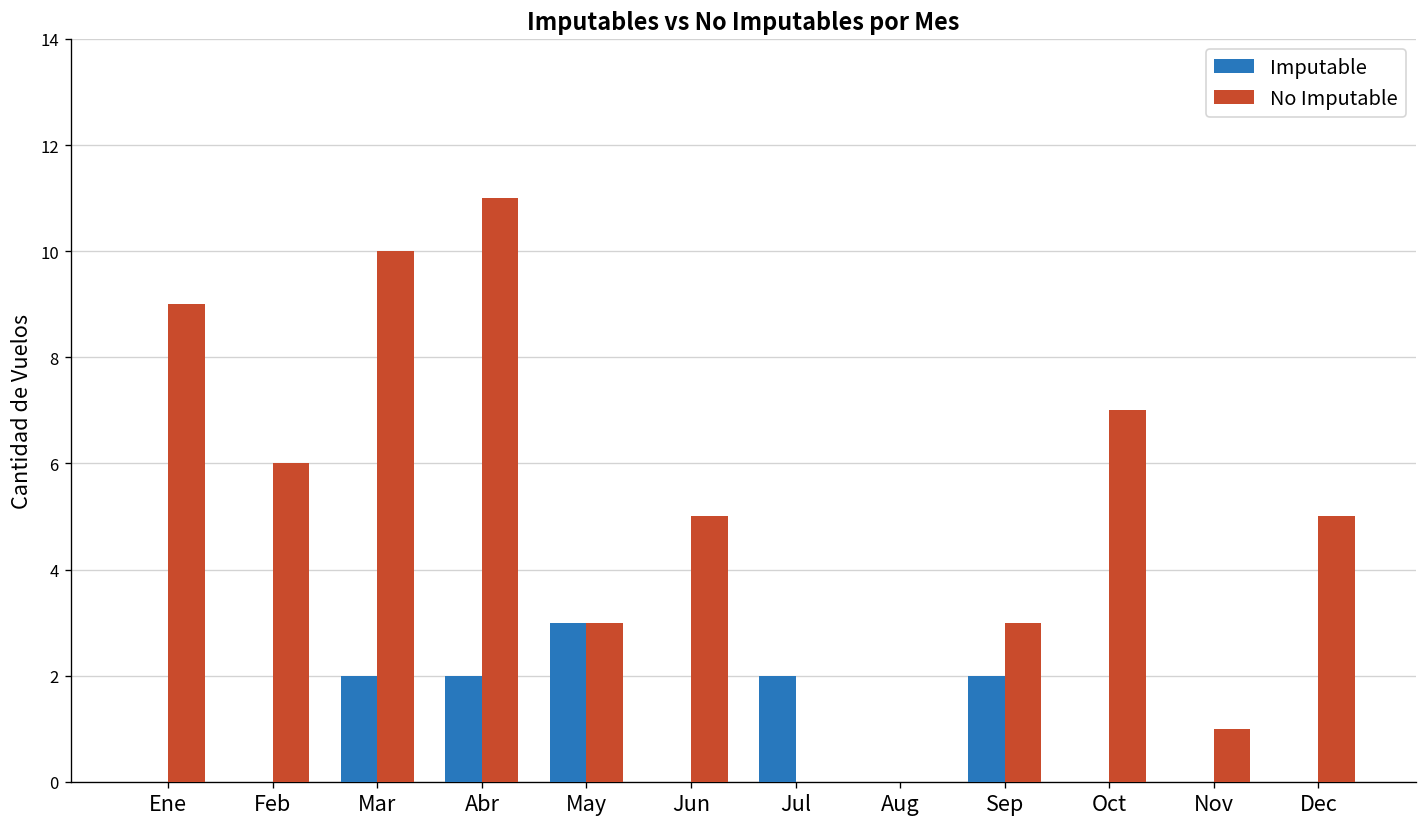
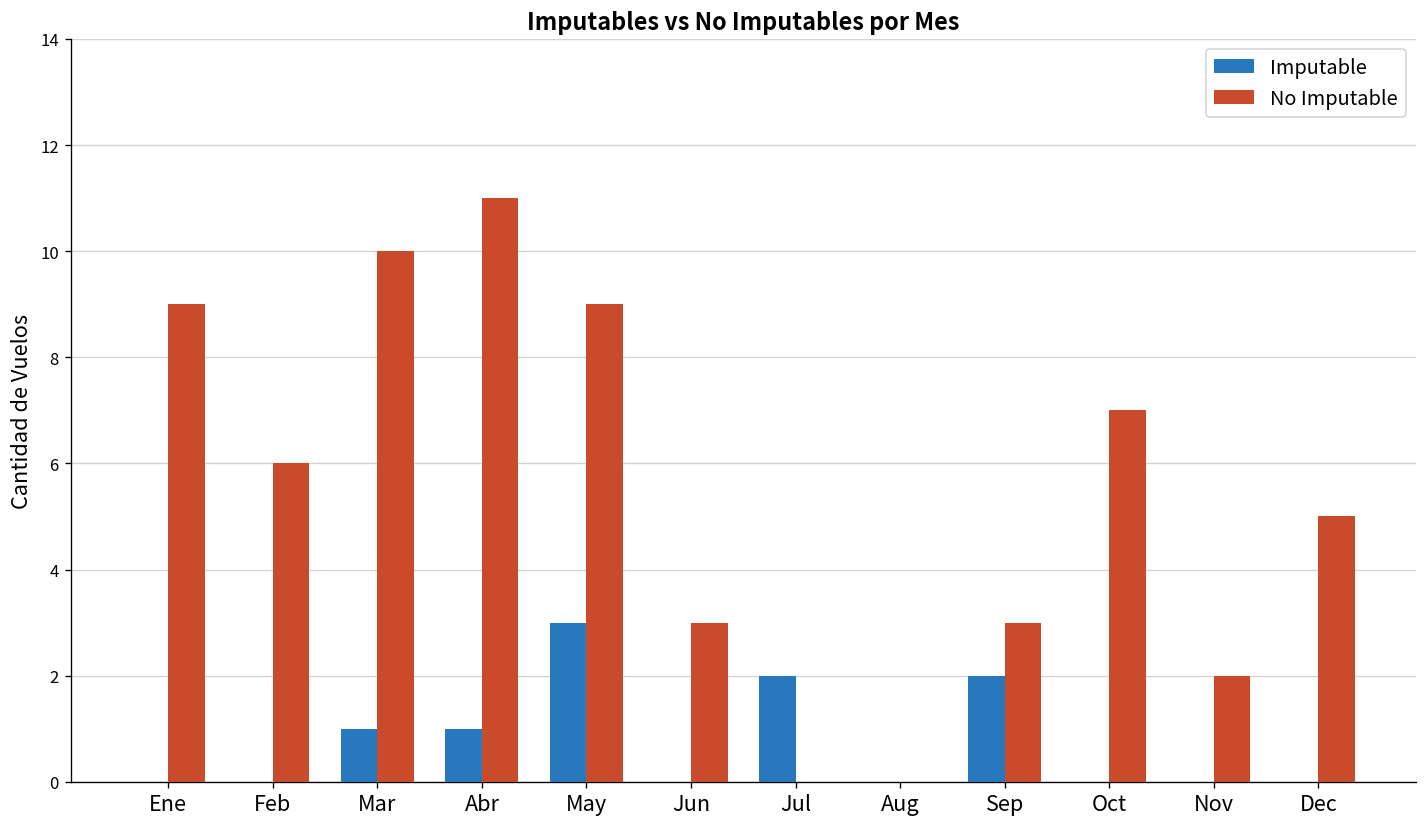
Imputable, Mar: 2 -> 1
Imputable, Abr: 2 -> 1
No Imputable, May: 3 -> 9
No Imputable, Jun: 5 -> 3
No Imputable, Nov: 1 -> 2
